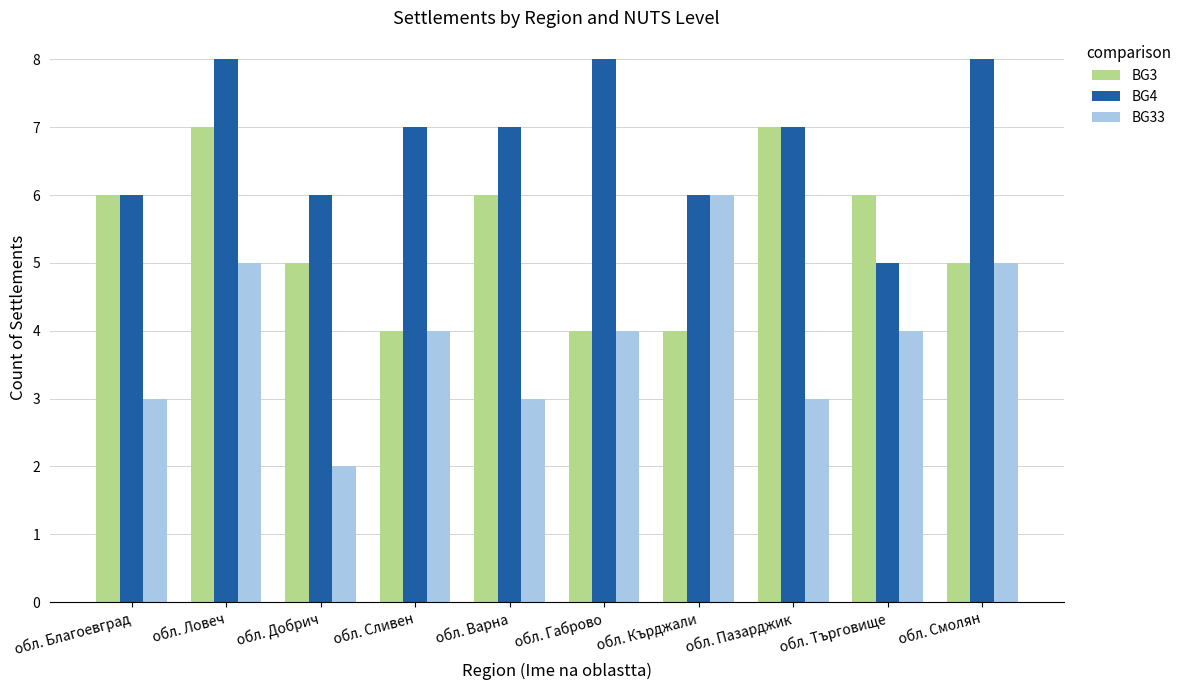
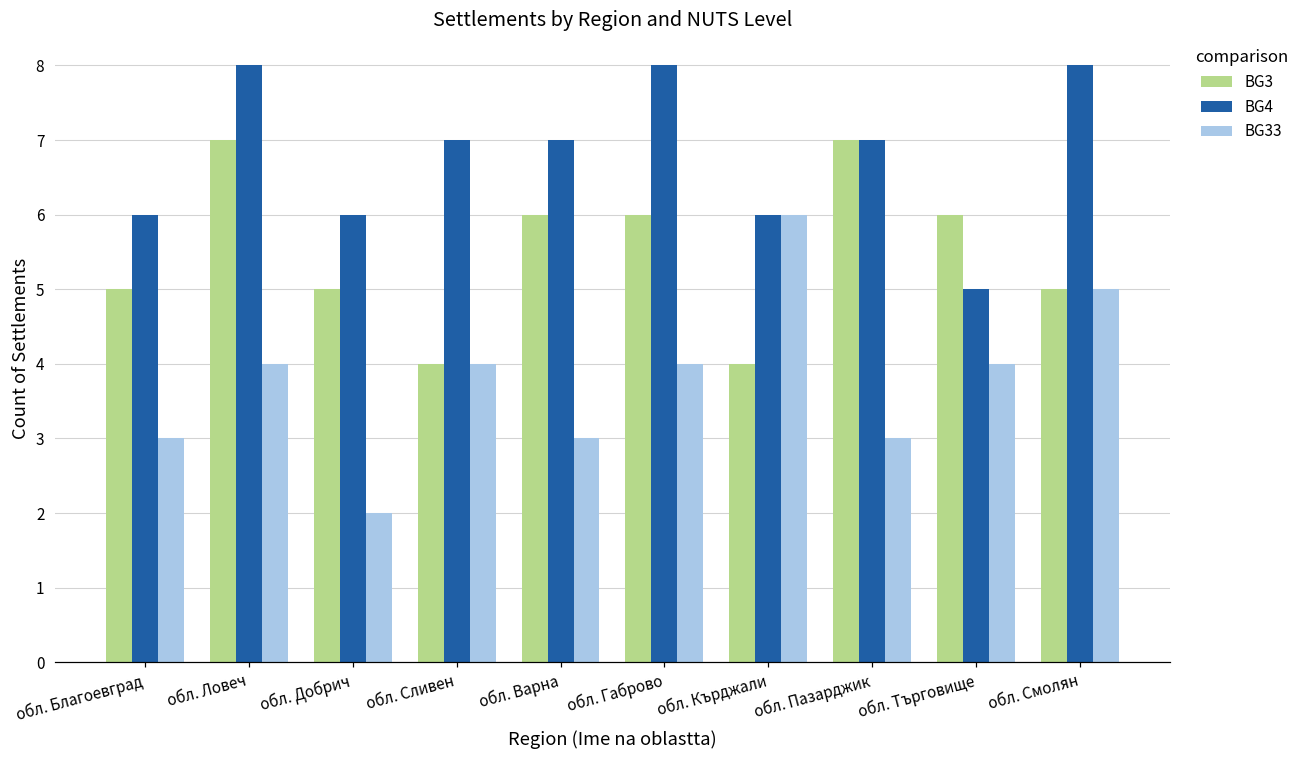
BG3, обл. Благоевград: 6 -> 5
BG33, обл. Ловеч: 5 -> 4
BG3, обл. Габрово: 4 -> 6
